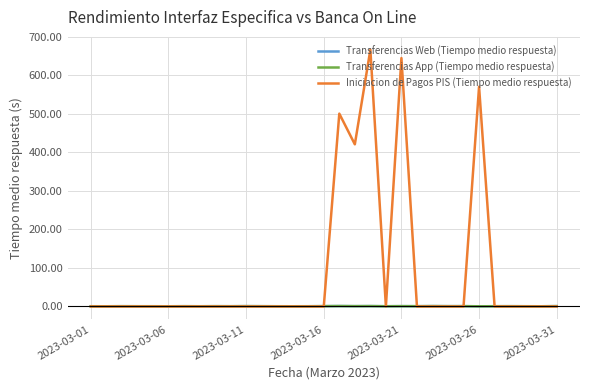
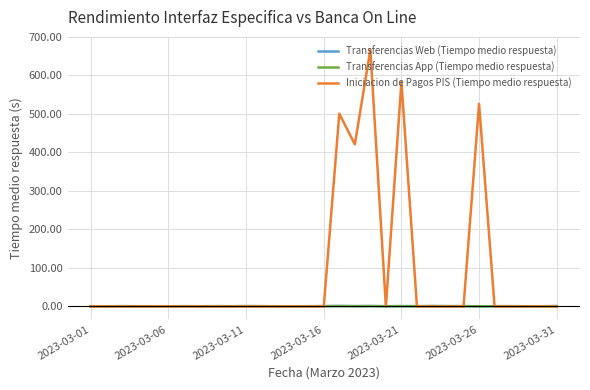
Iniciacion de Pagos PIS (Tiempo medio respuesta), 2023-03-21: 650 -> 580
Iniciacion de Pagos PIS (Tiempo medio respuesta), 2023-03-26: 570 -> 530
